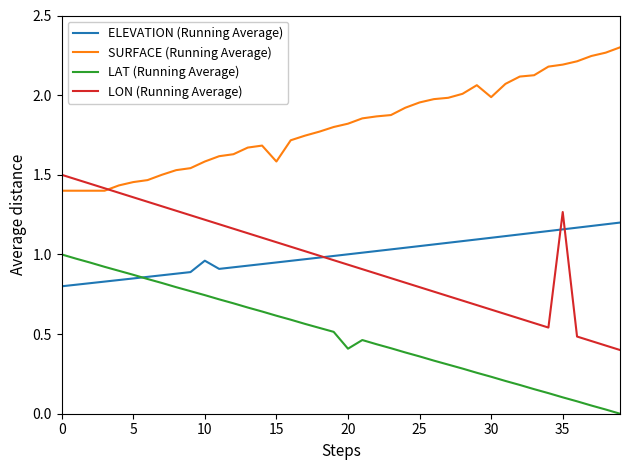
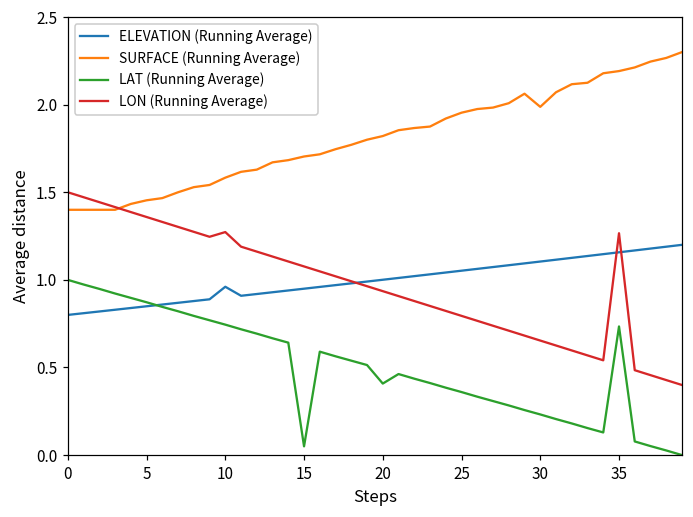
LON (Running Average), 10: 1.22 -> 1.27
SURFACE (Running Average), 15: 1.58 -> 1.70
LAT (Running Average), 15: 0.62 -> 0.05
LAT (Running Average), 35: 0.10 -> 0.73
